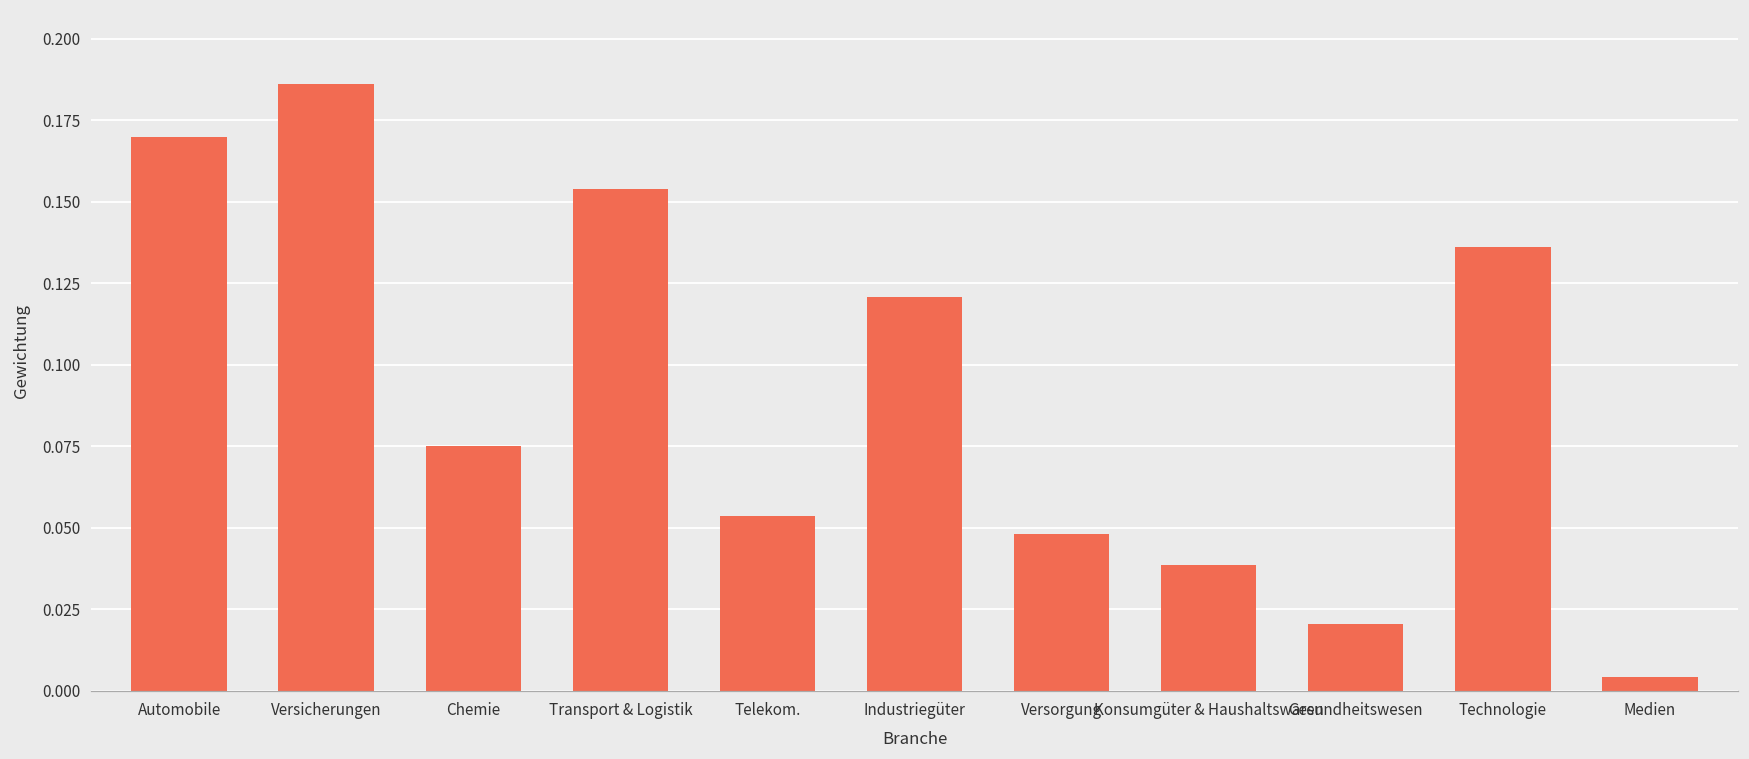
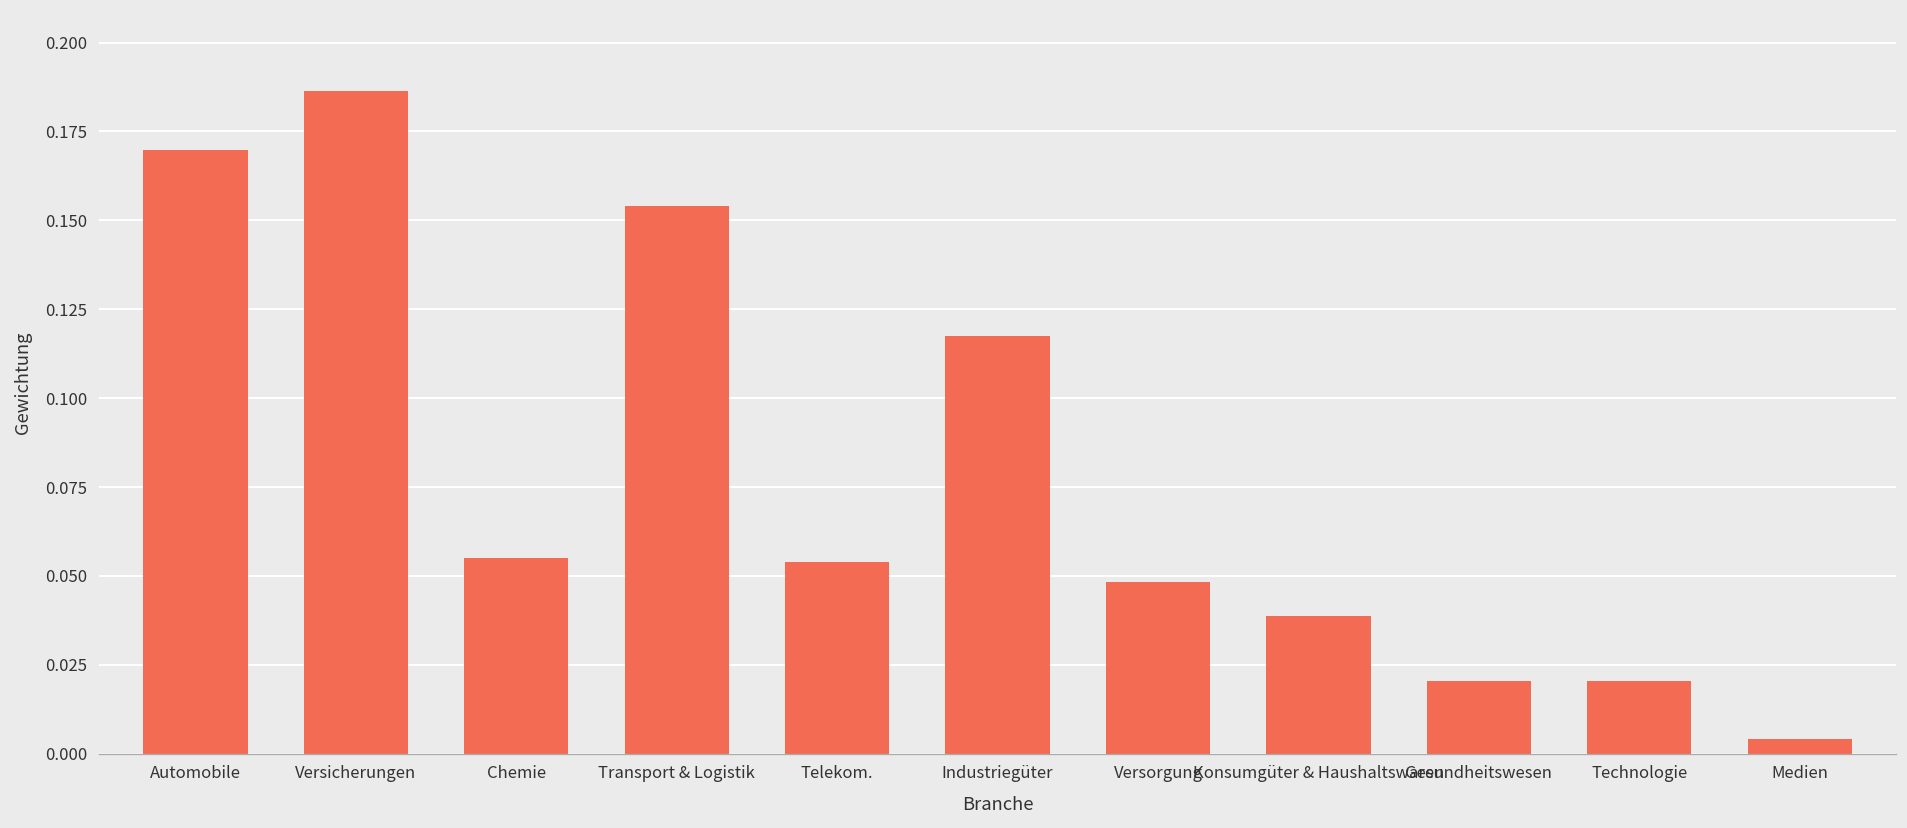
Chemie: 0.075 -> 0.055
Industriegüter: 0.121 -> 0.118
Technologie: 0.136 -> 0.021
